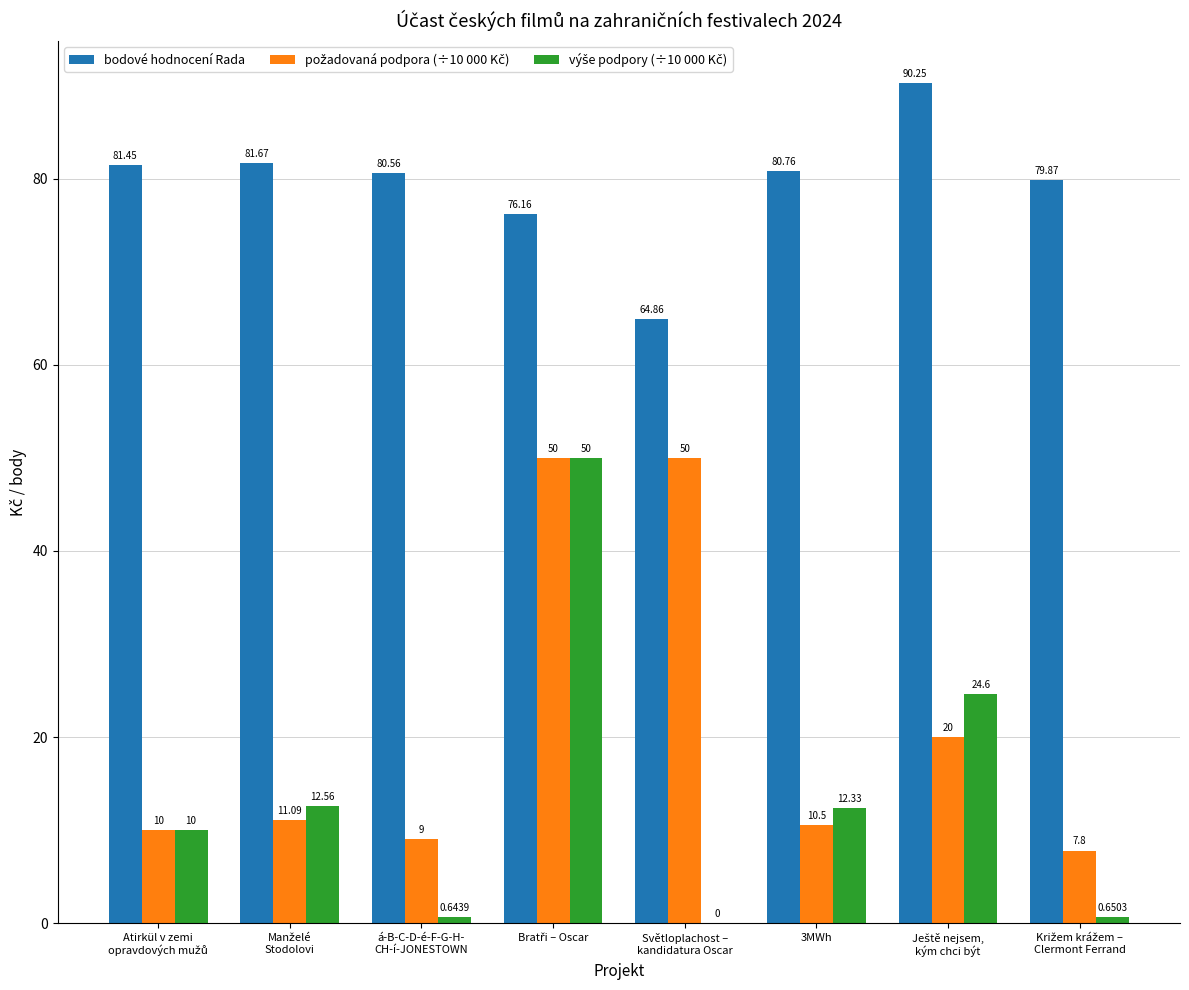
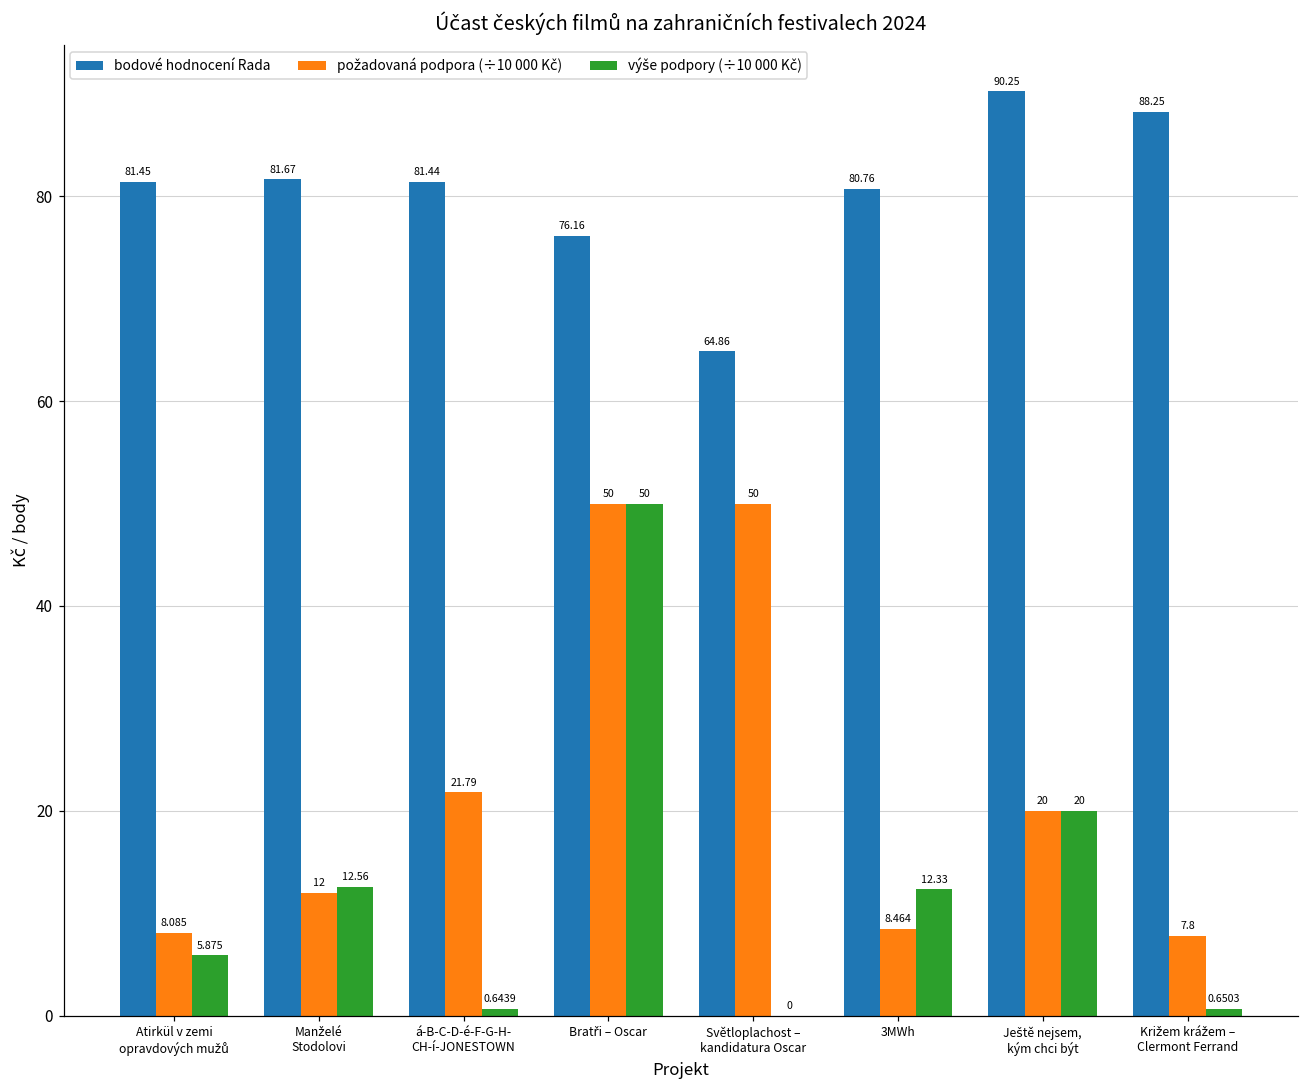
požadovaná podpora (÷10 000 Kč), Atirkül v zemi opravdových mužů: 10 -> 8.085
výše podpory (÷10 000 Kč), Atirkül v zemi opravdových mužů: 10 -> 5.875
požadovaná podpora (÷10 000 Kč), Manželé Stodolovi: 11.09 -> 12
bodové hodnocení Rada, á-B-C-D-é-F-G-H- CH-í-JONESTOWN: 80.56 -> 81.44
požadovaná podpora (÷10 000 Kč), á-B-C-D-é-F-G-H- CH-í-JONESTOWN: 9 -> 21.79
požadovaná podpora (÷10 000 Kč), 3MWh: 10.5 -> 8.464
výše podpory (÷10 000 Kč), Ještě nejsem, kým chci být: 24.6 -> 20
bodové hodnocení Rada, Križem krážem – Clermont Ferrand: 79.87 -> 88.25
